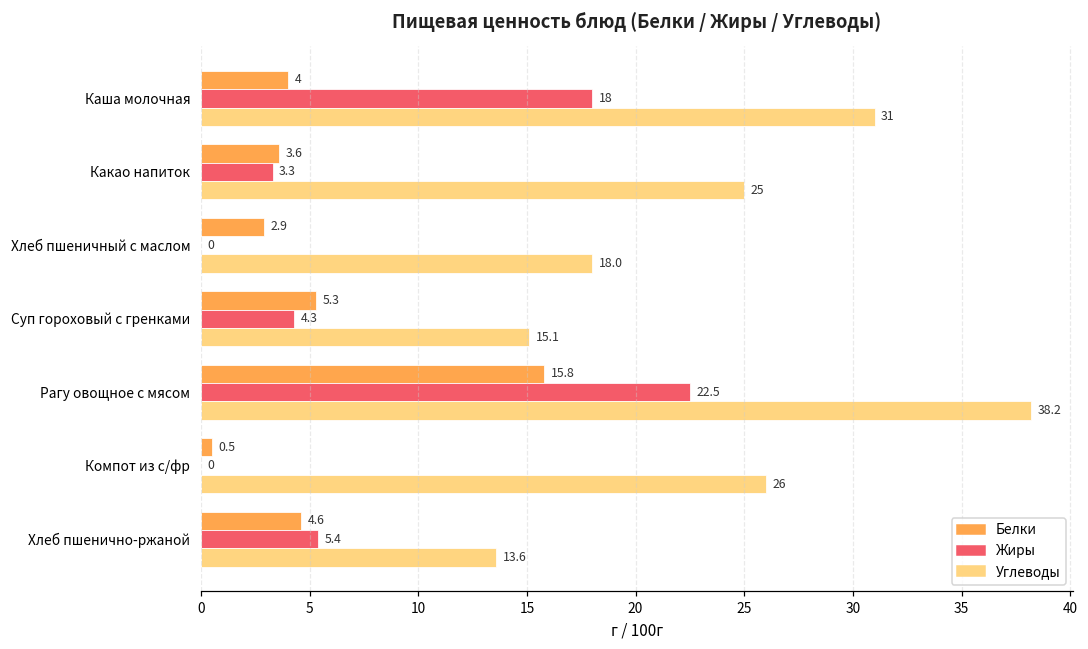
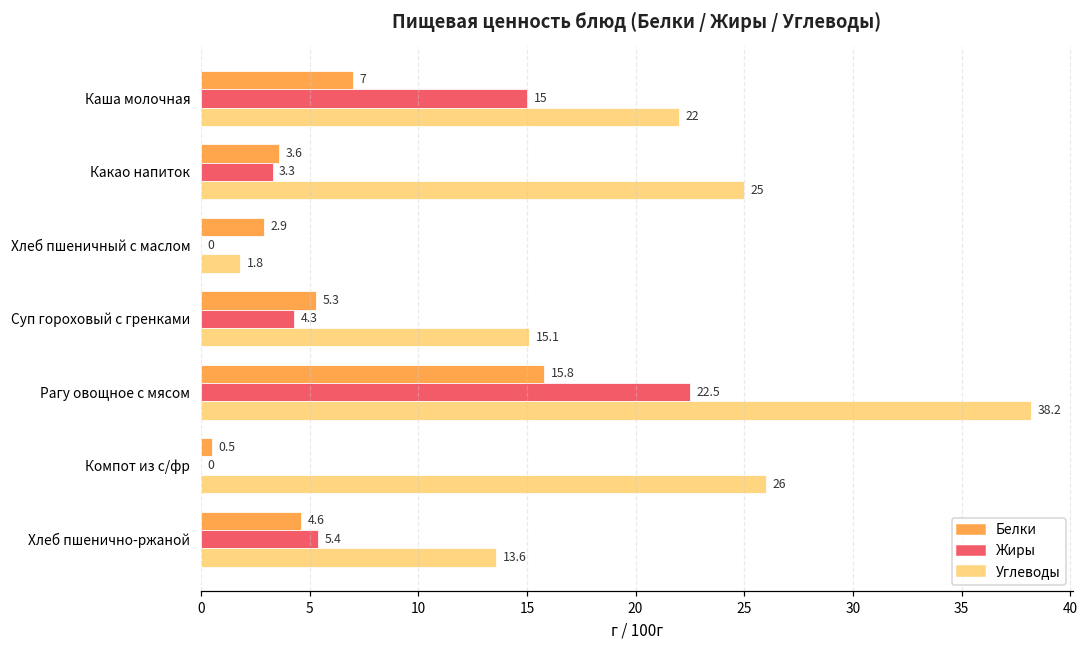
Белки, Каша молочная: 4 -> 7
Жиры, Каша молочная: 18 -> 15
Углеводы, Каша молочная: 31 -> 22
Углеводы, Хлеб пшеничный с маслом: 18.0 -> 1.8
